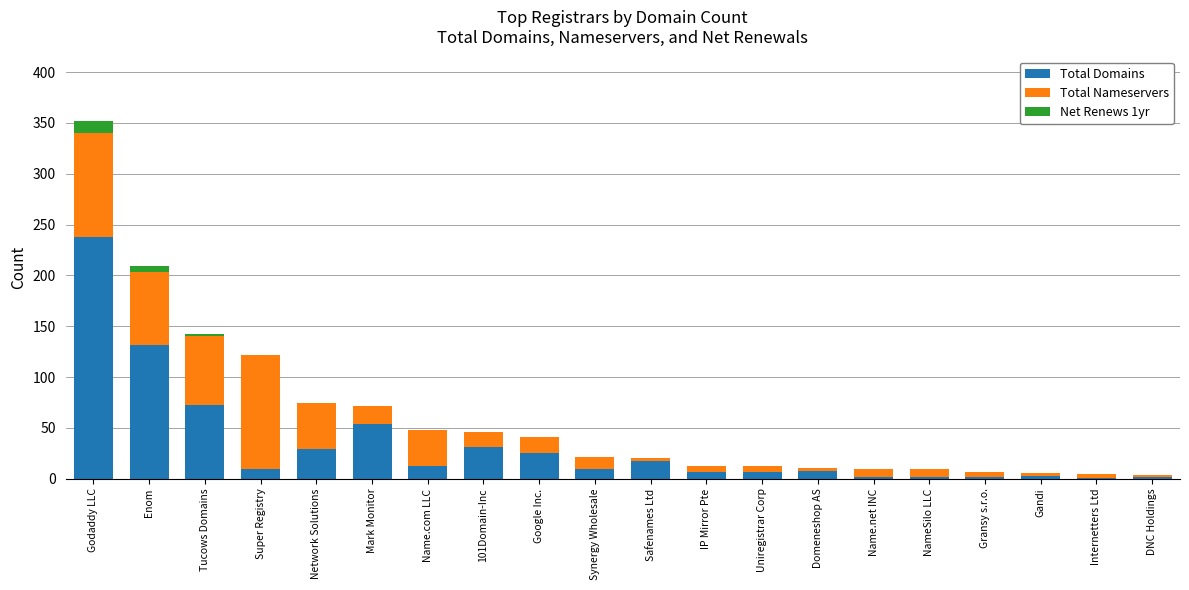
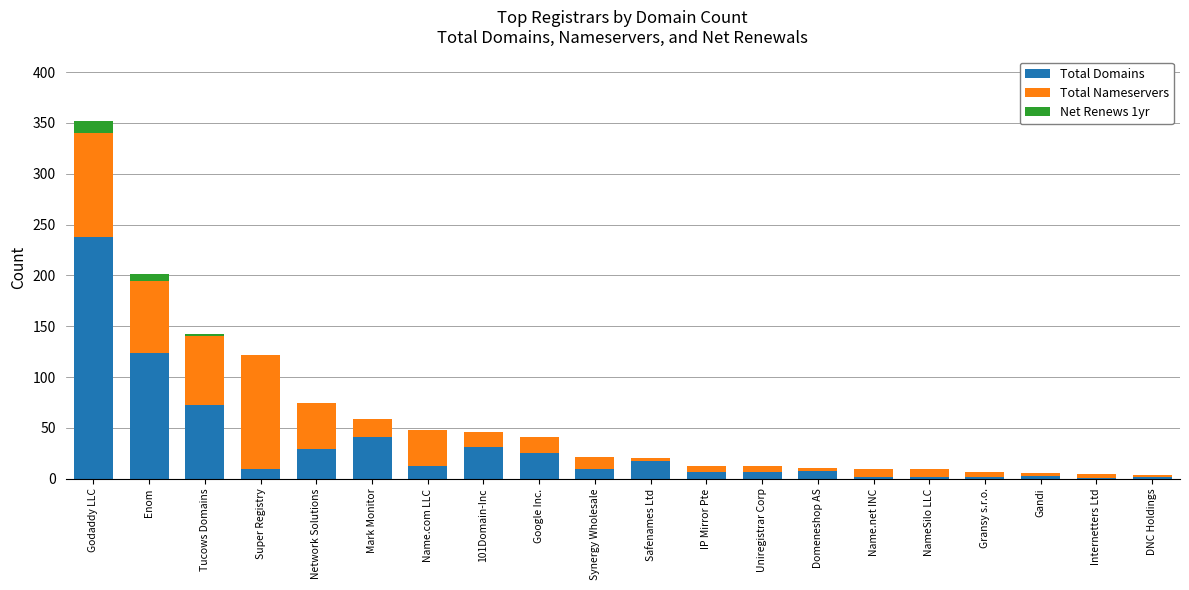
Total Domains, Enom: 132 -> 124
Total Domains, Mark Monitor: 54 -> 41
